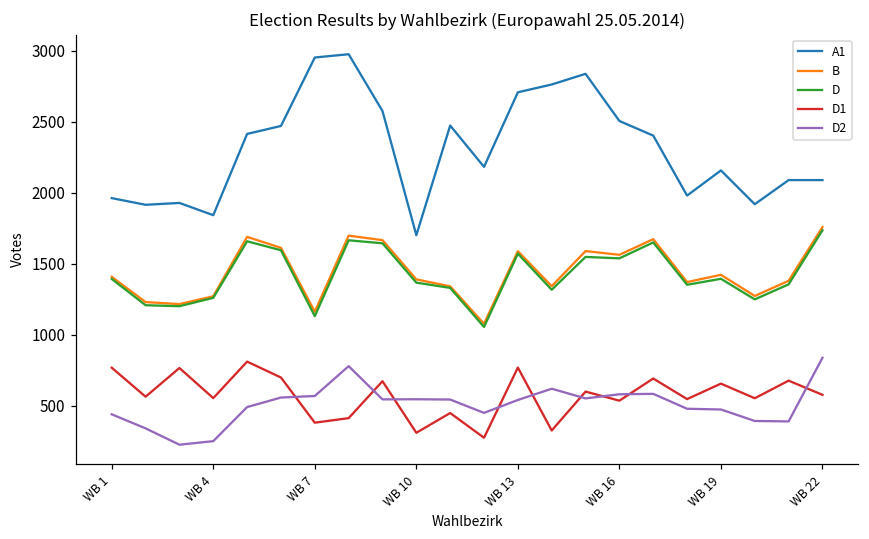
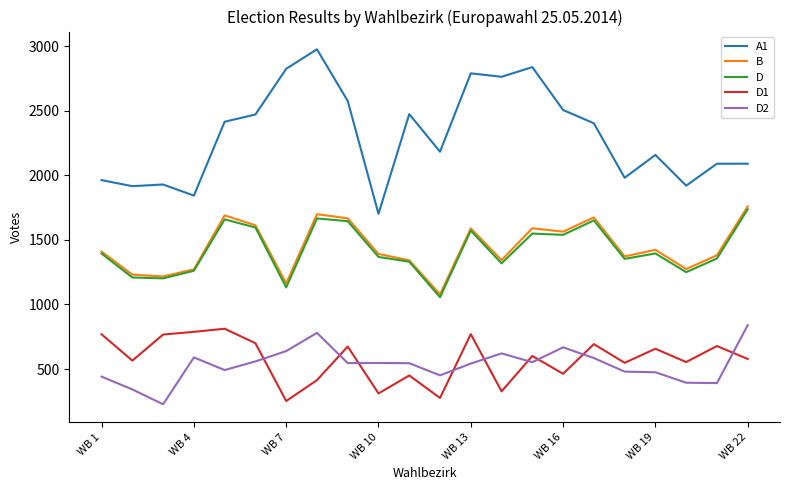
D1, WB 4: 560 -> 790
D2, WB 4: 250 -> 590
A1, WB 7: 2950 -> 2830
D1, WB 7: 380 -> 250
D2, WB 7: 570 -> 640
A1, WB 13: 2710 -> 2790
D1, WB 16: 540 -> 460
D2, WB 16: 580 -> 670
